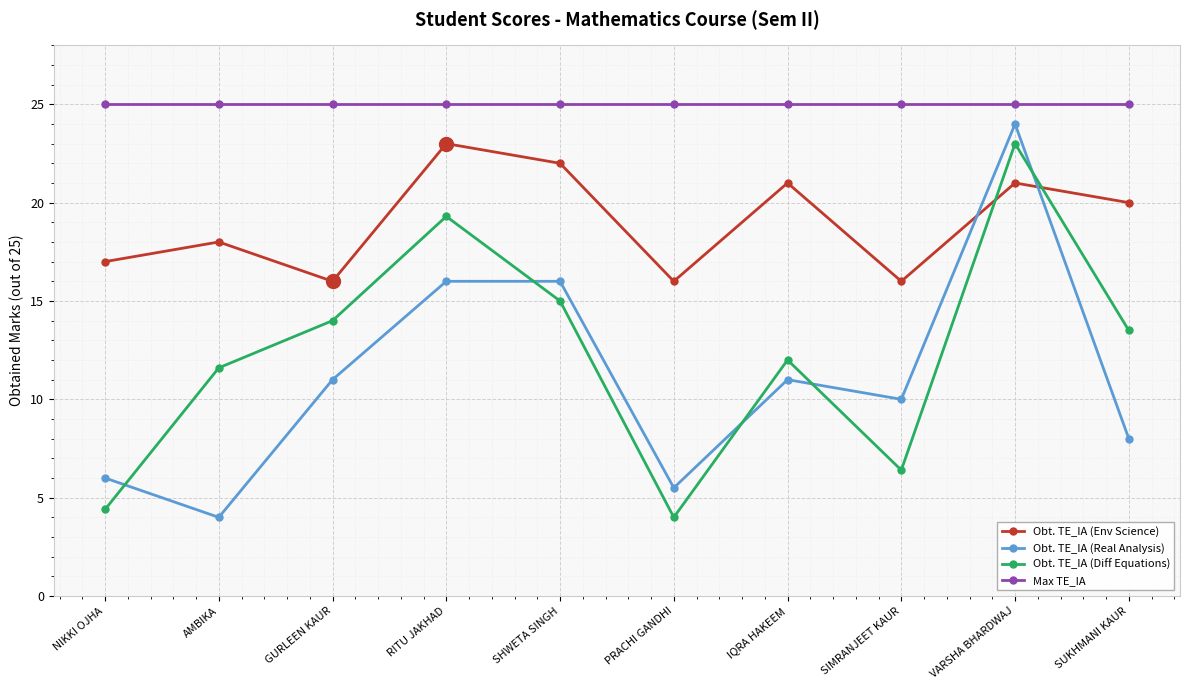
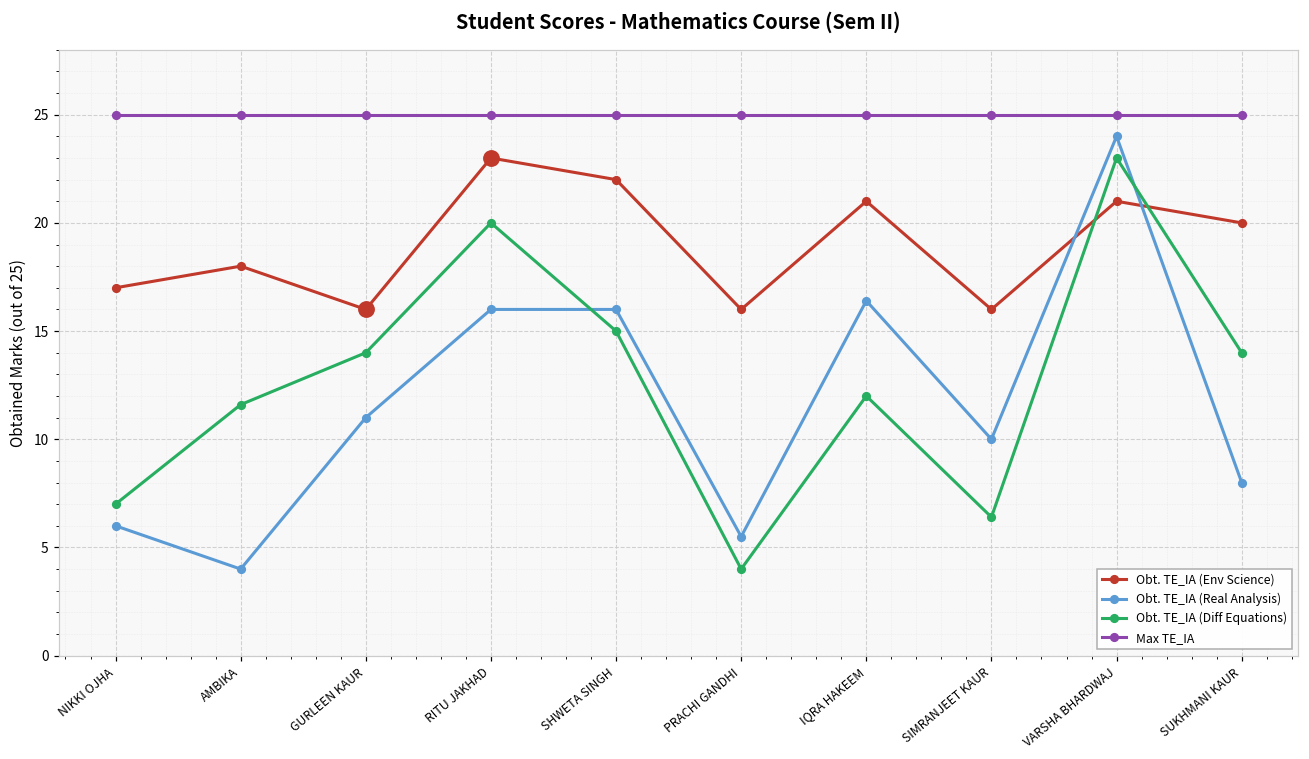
Obt. TE_IA (Diff Equations), NIKKI OJHA: 4.4 -> 7.0
Obt. TE_IA (Diff Equations), RITU JAKHAD: 19.3 -> 20.0
Obt. TE_IA (Real Analysis), IQRA HAKEEM: 11.0 -> 16.4
Obt. TE_IA (Diff Equations), SUKHMANI KAUR: 13.5 -> 14.0
